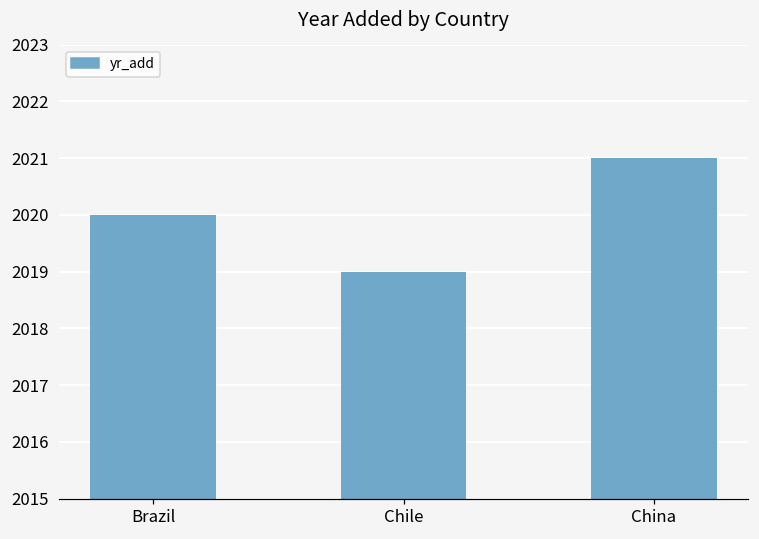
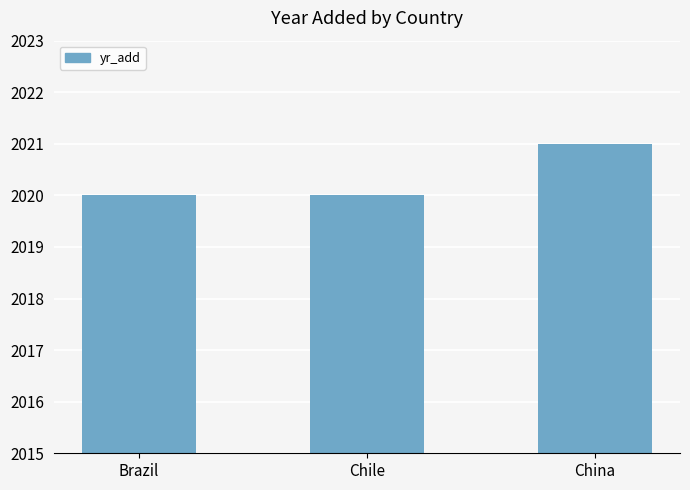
Chile: 2019 -> 2020
